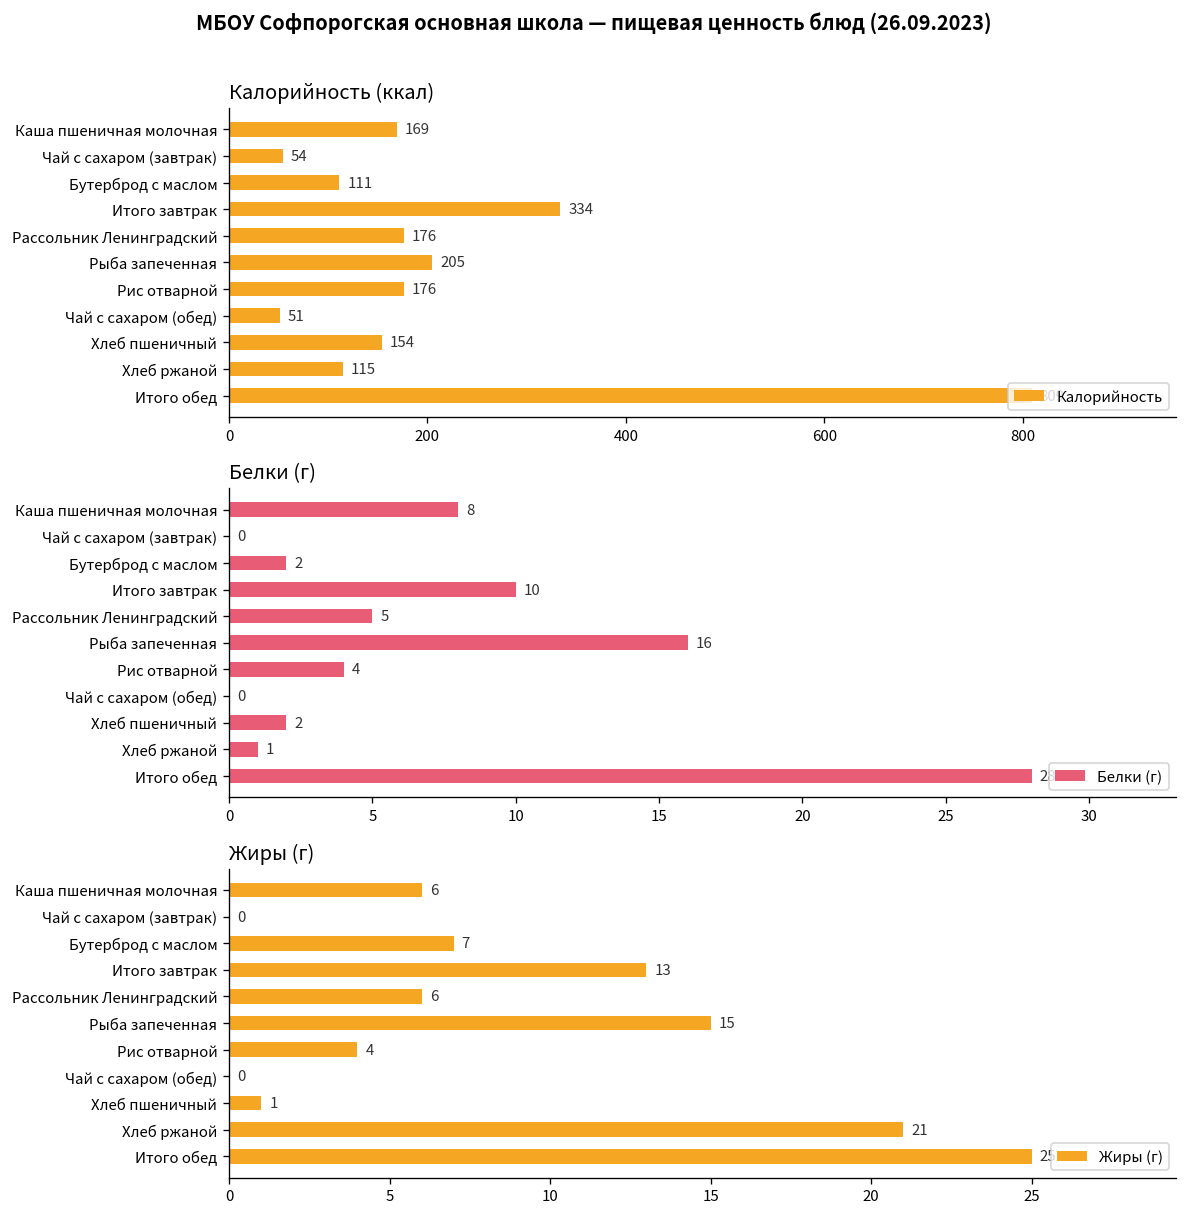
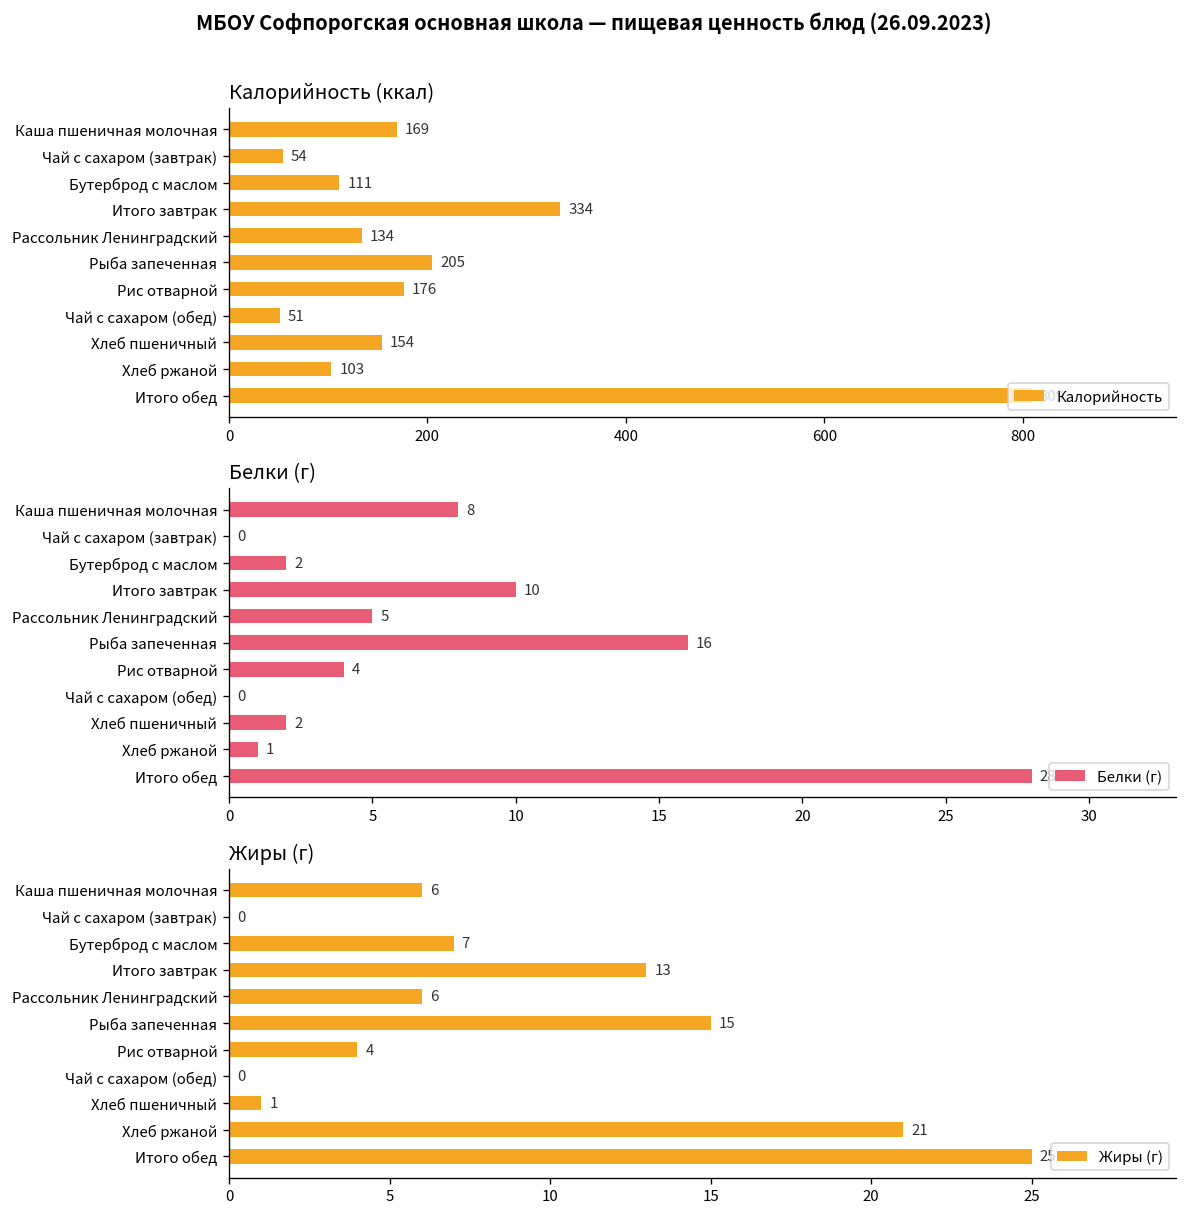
Калорийность (ккал), Рассольник Ленинградский: 176 -> 134
Калорийность (ккал), Хлеб ржаной: 115 -> 103
